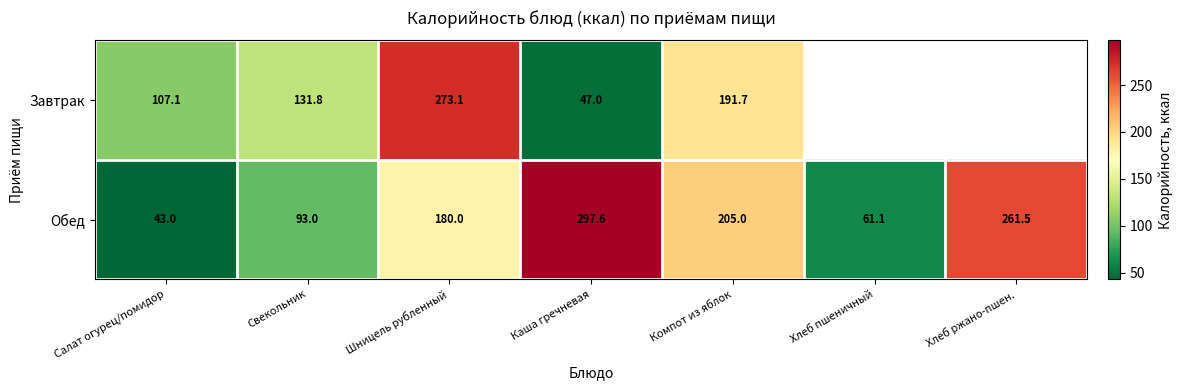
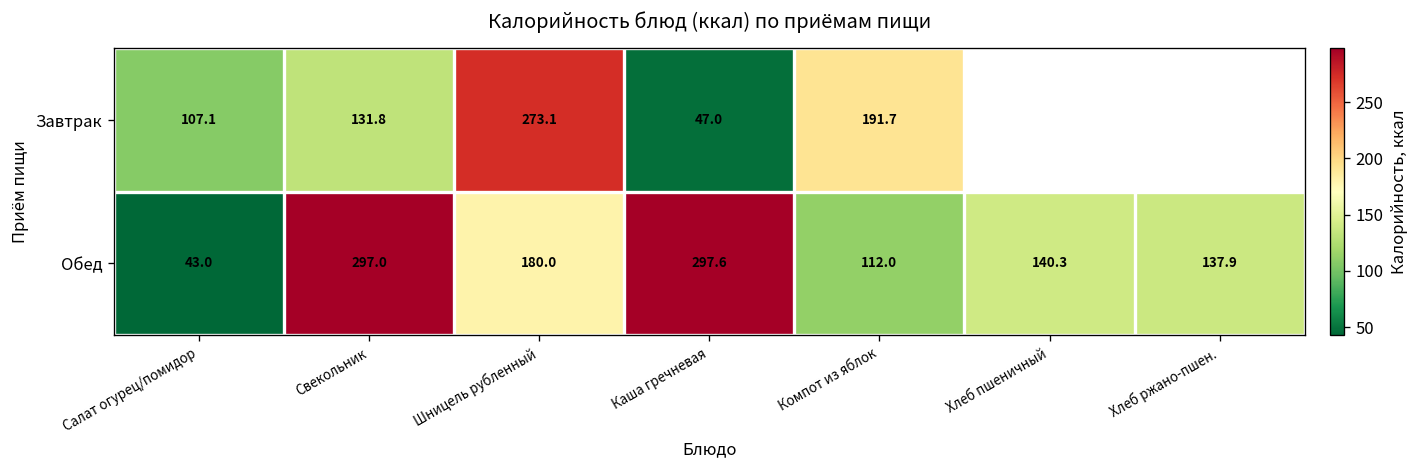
Обед, Свекольник: 93.0 -> 297.0
Обед, Компот из яблок: 205.0 -> 112.0
Обед, Хлеб пшеничный: 61.1 -> 140.3
Обед, Хлеб ржано-пшен.: 261.5 -> 137.9
